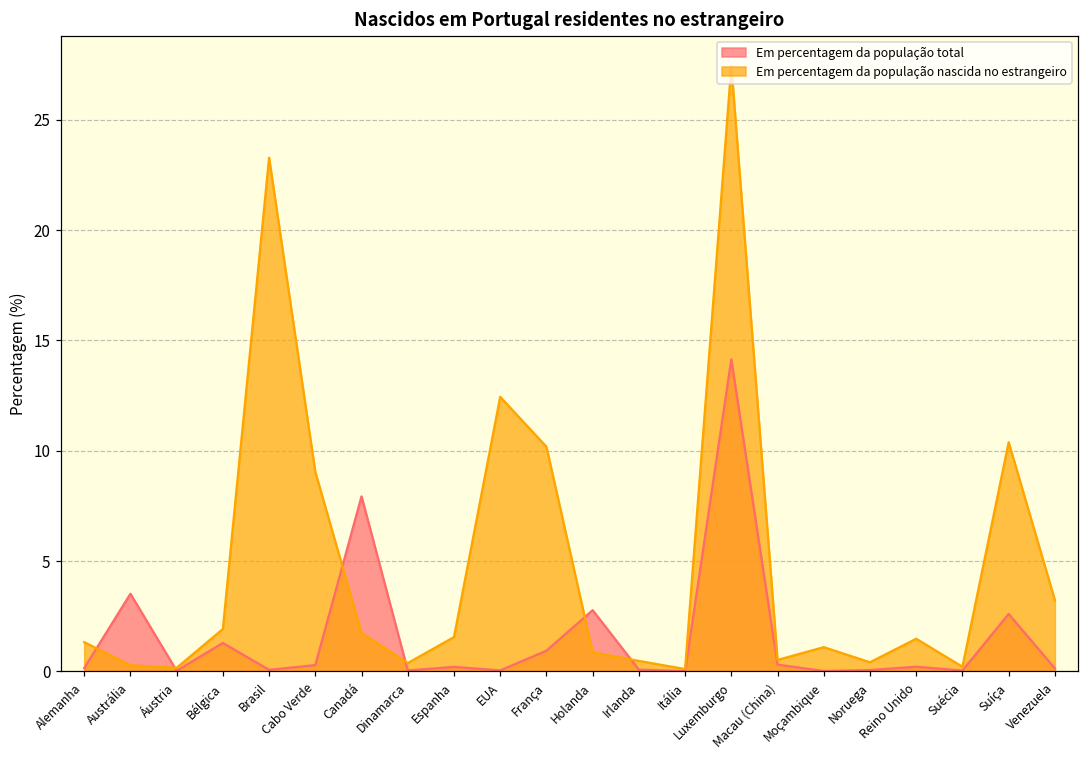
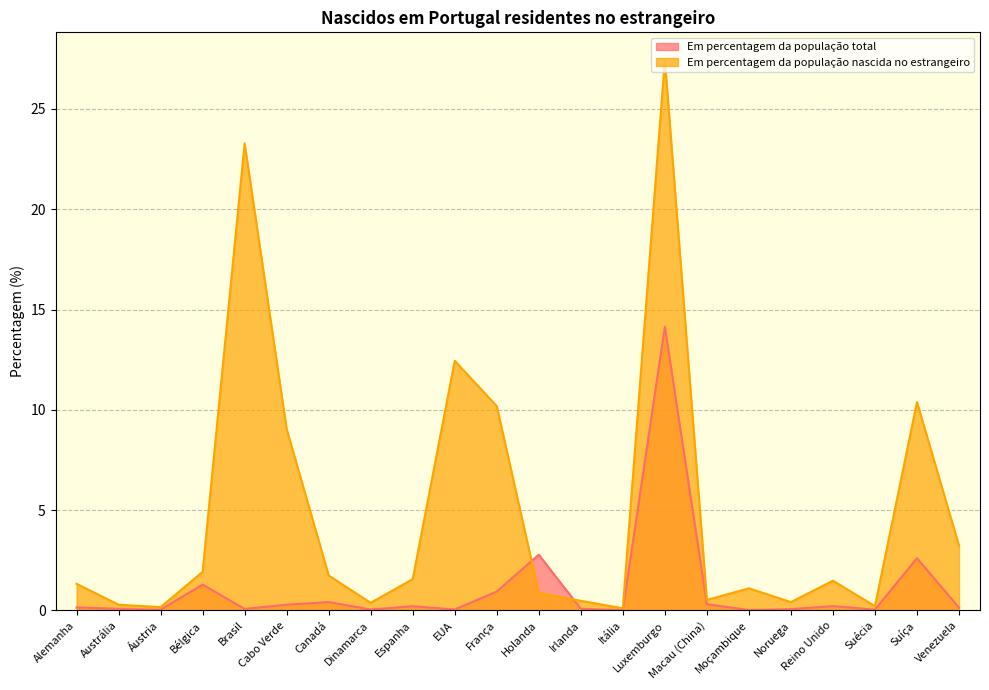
Em percentagem da população total, Austrália: 3.5 -> 0.1
Em percentagem da população total, Canadá: 7.9 -> 0.4
